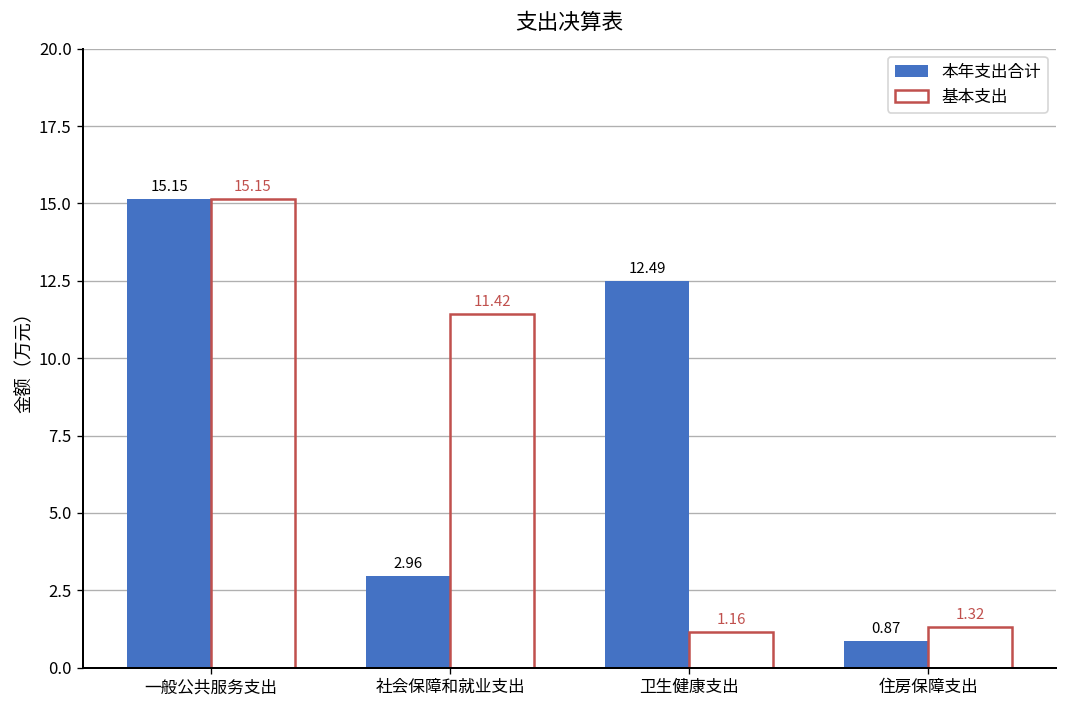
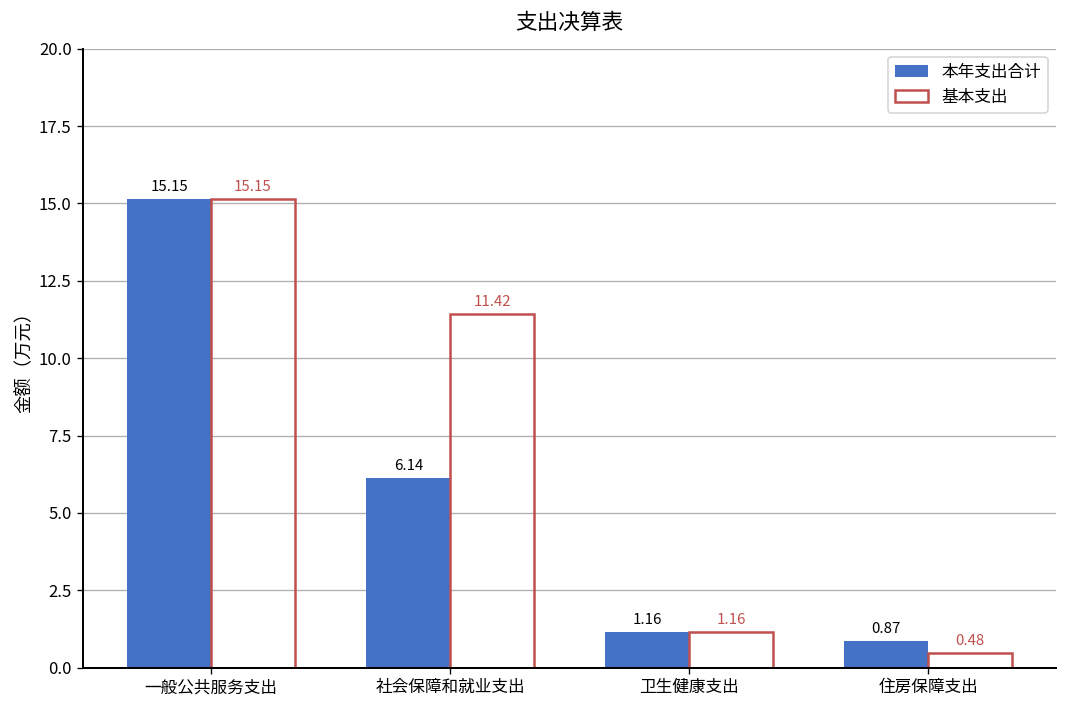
本年支出合计, 社会保障和就业支出: 2.96 -> 6.14
本年支出合计, 卫生健康支出: 12.49 -> 1.16
基本支出, 住房保障支出: 1.32 -> 0.48
